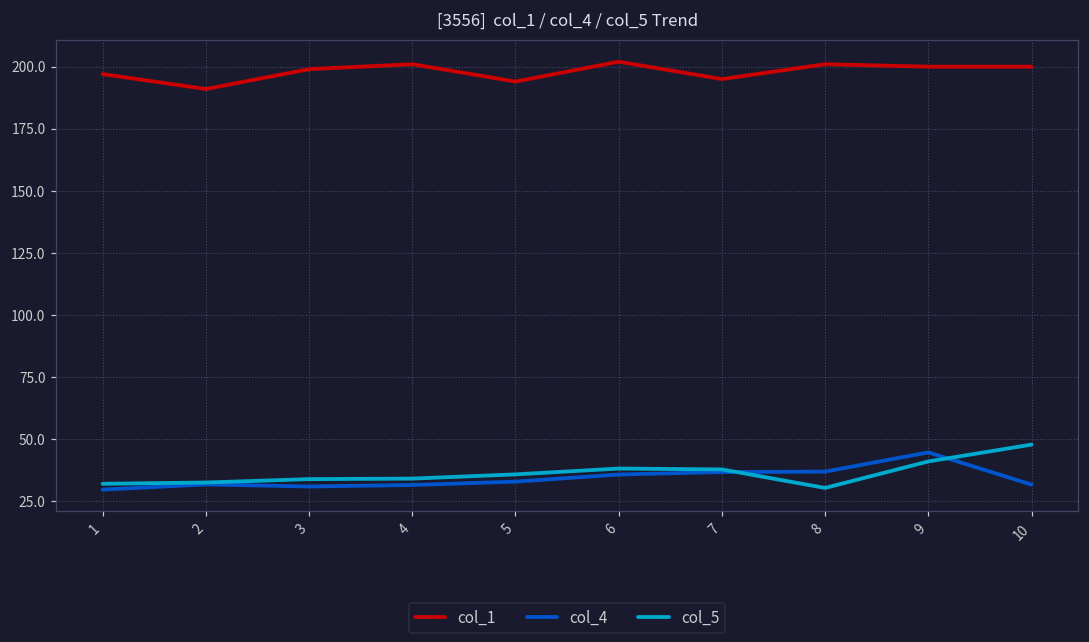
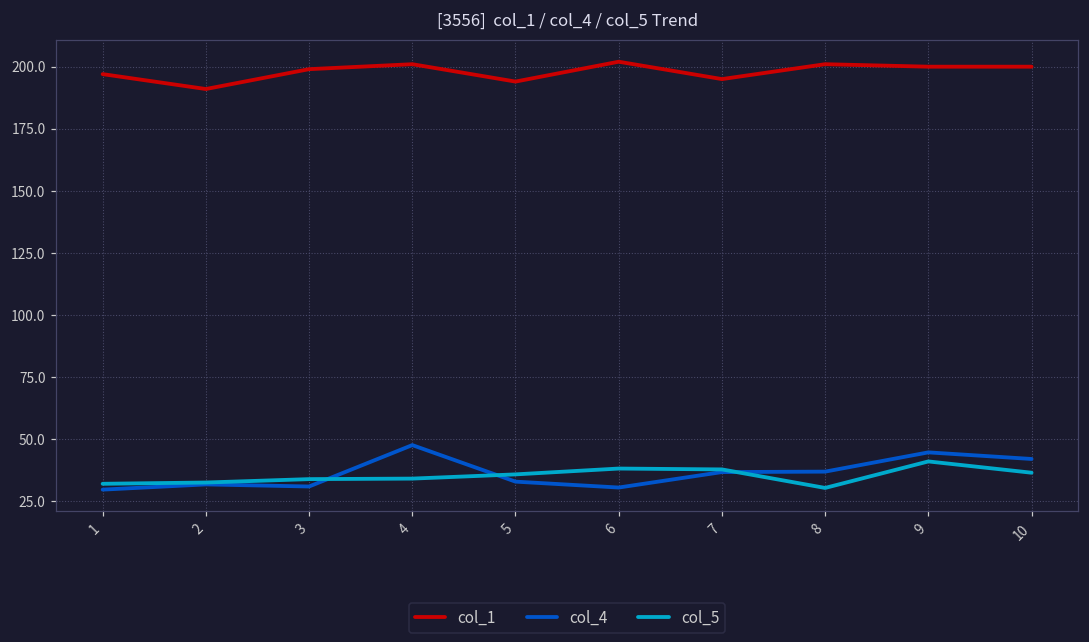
col_4, 4: 31 -> 48
col_4, 6: 36 -> 30
col_4, 10: 32 -> 42
col_5, 10: 48 -> 36
